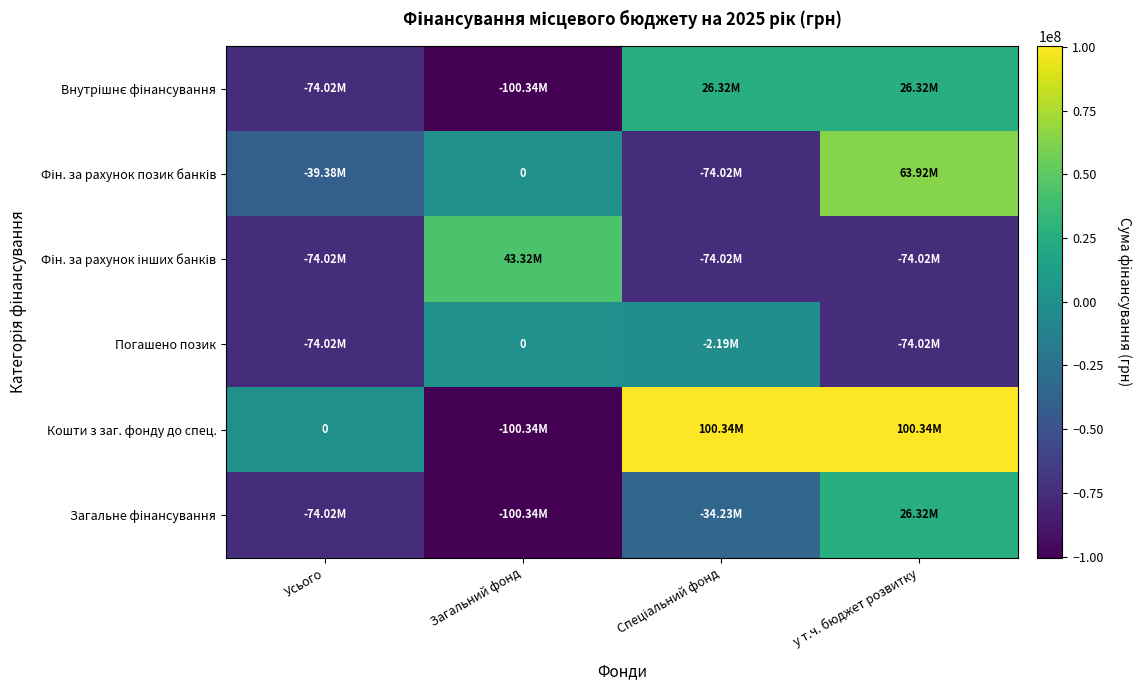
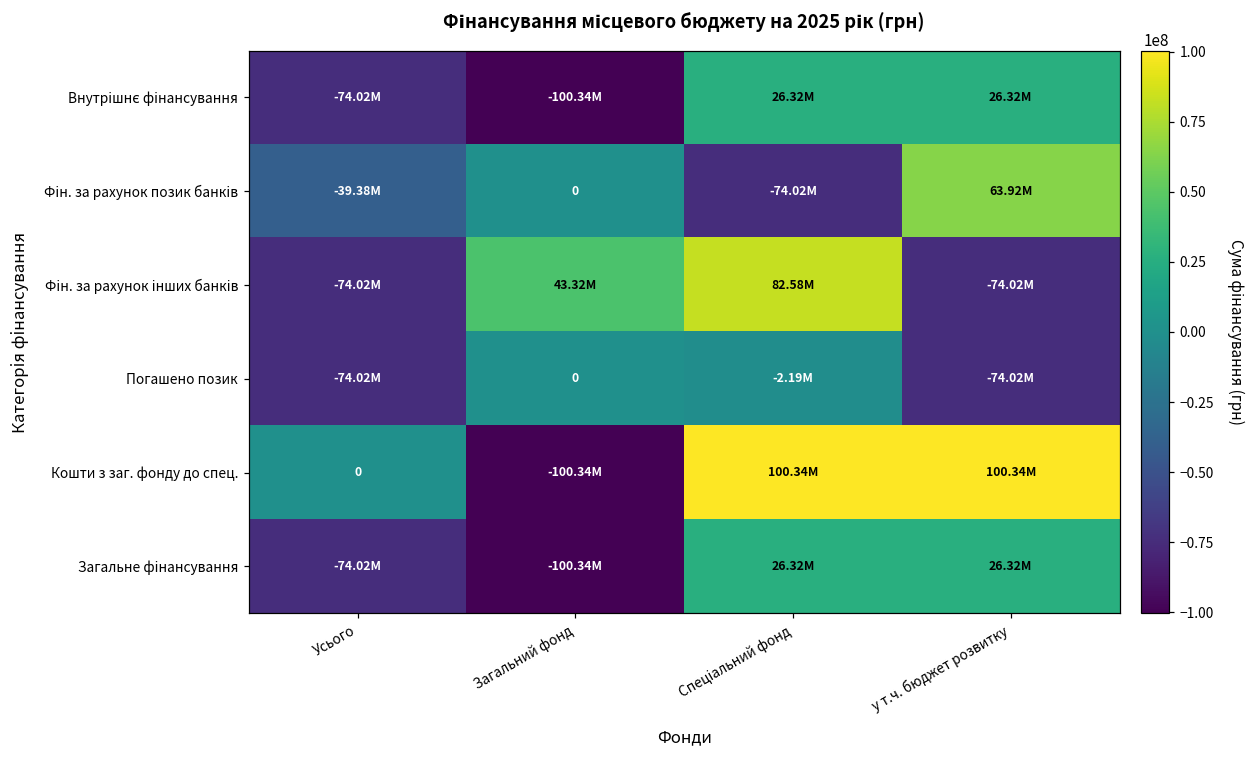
Фін. за рахунок інших банків, Спеціальний фонд: -74.02M -> 82.58M
Загальне фінансування, Спеціальний фонд: -34.23M -> 26.32M
